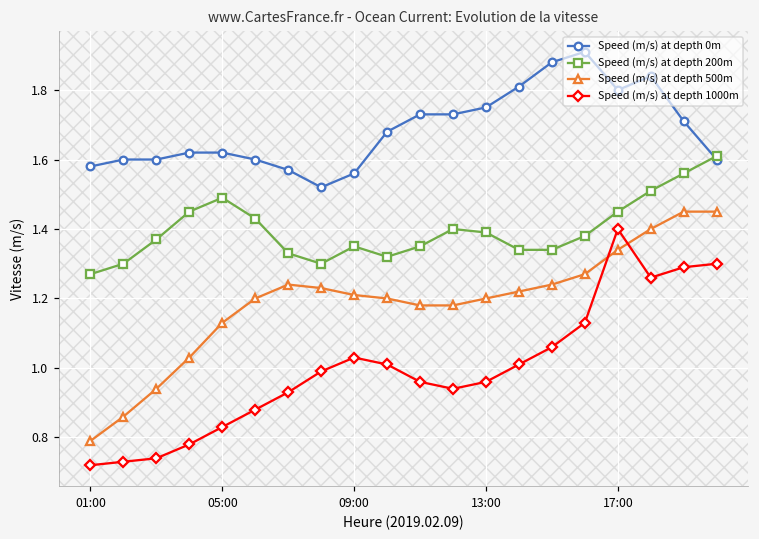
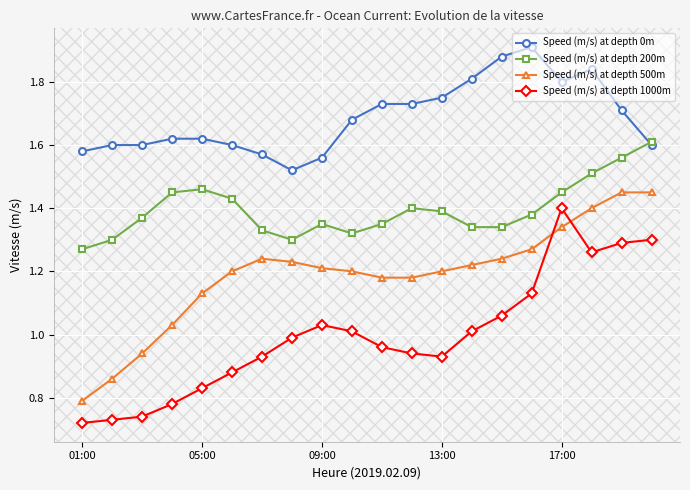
Speed (m/s) at depth 200m, 05:00: 1.49 -> 1.46
Speed (m/s) at depth 1000m, 13:00: 0.96 -> 0.93
